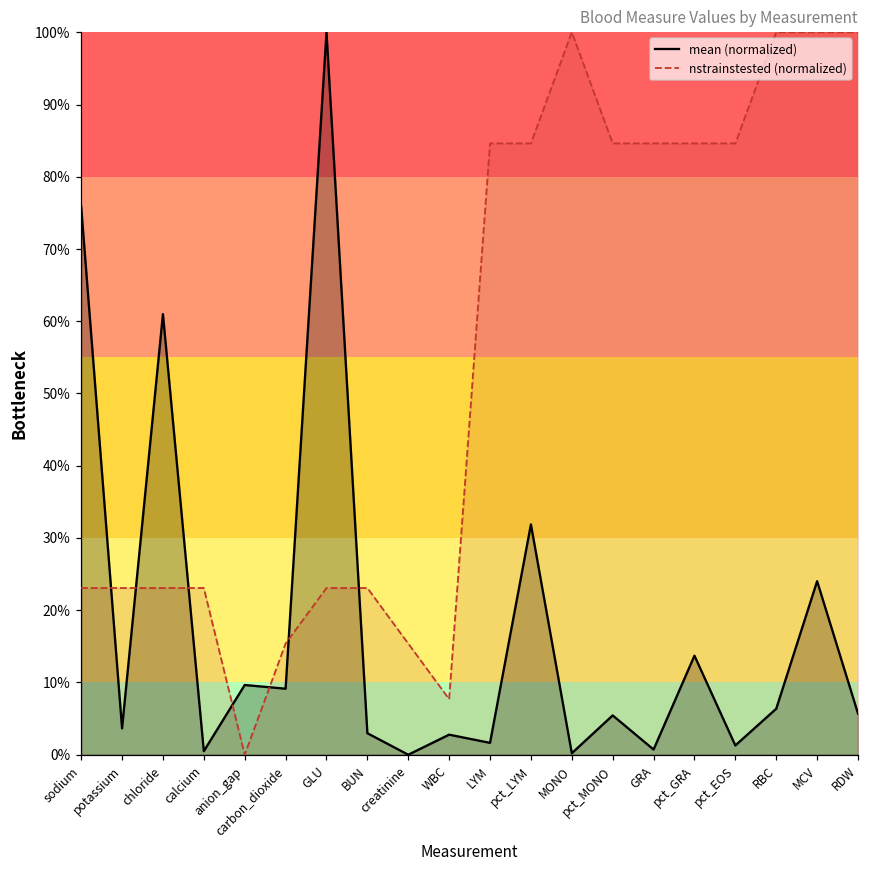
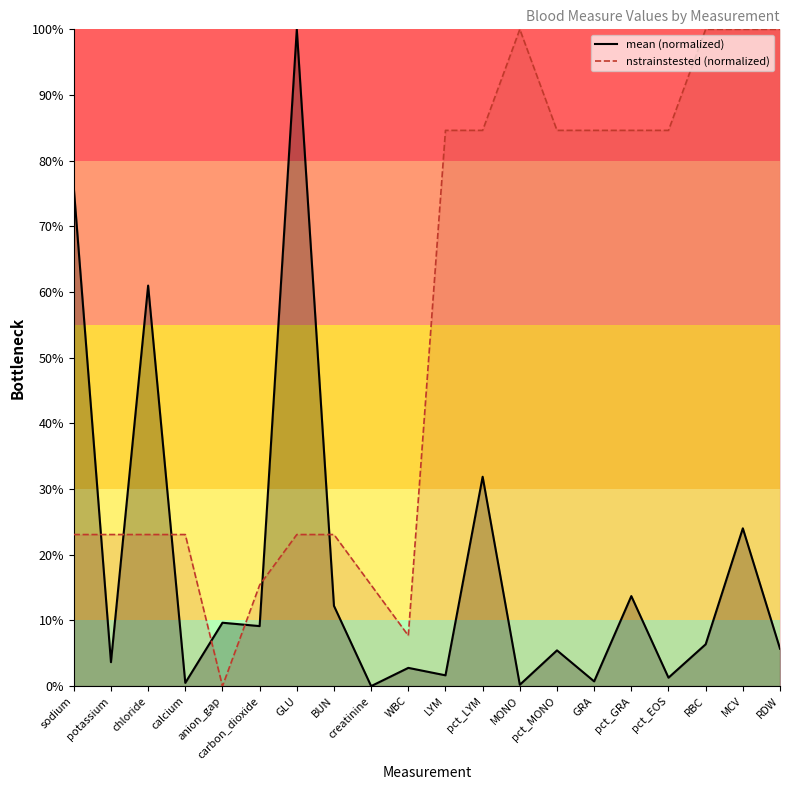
mean (normalized), BUN: 3% -> 12%
